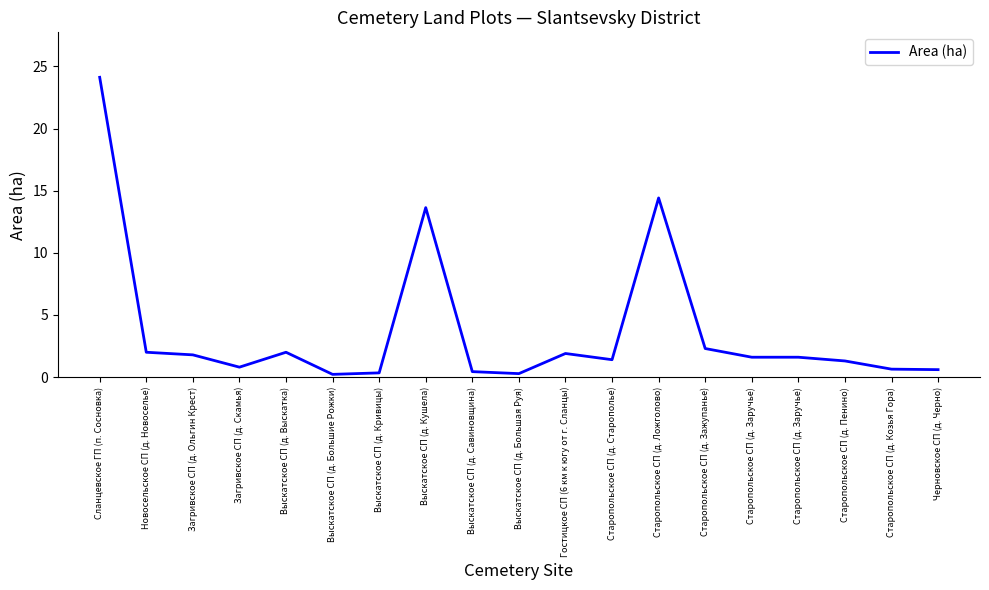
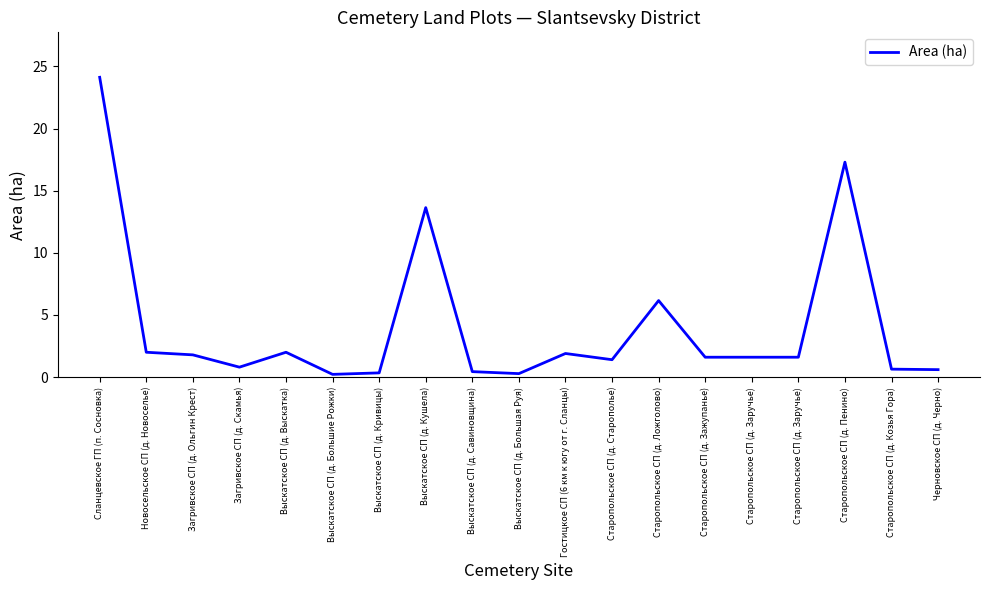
Старопольское СП (д. Ложголово): 14.4 -> 6.2
Старопольское СП (д. Зажупанье): 2.3 -> 1.6
Старопольское СП (д. Пенино): 1.3 -> 17.3
